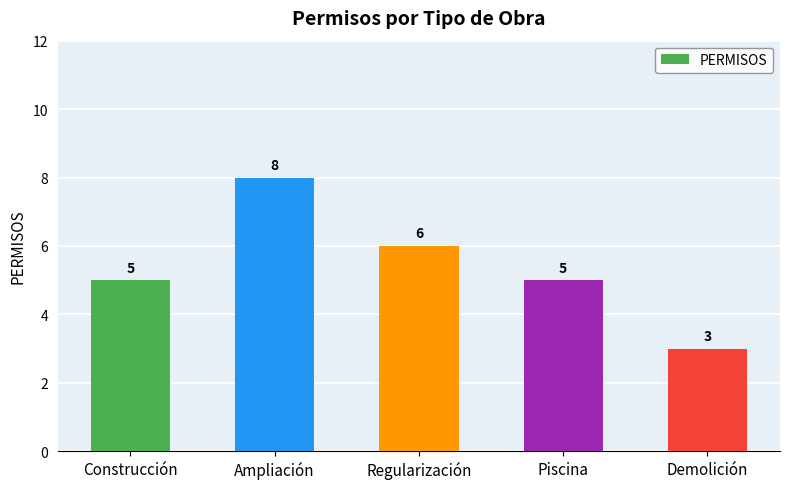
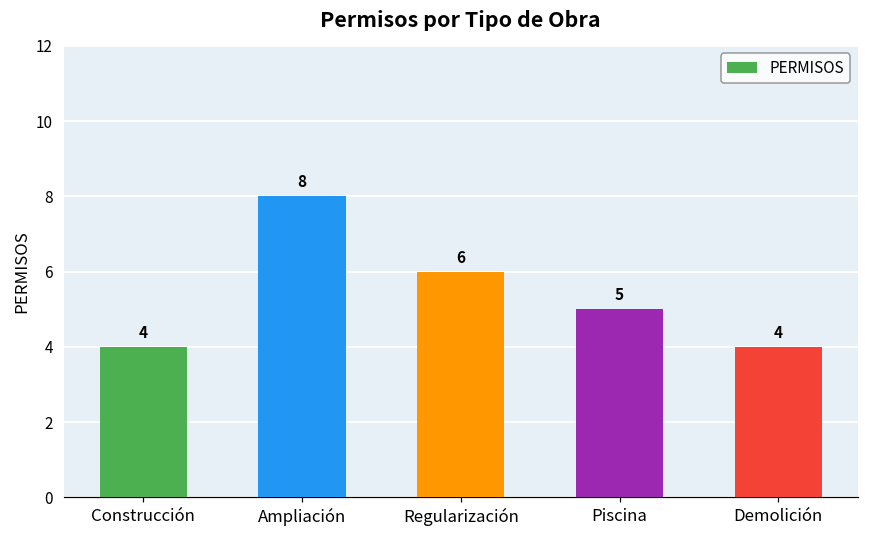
Construcción: 5 -> 4
Demolición: 3 -> 4
